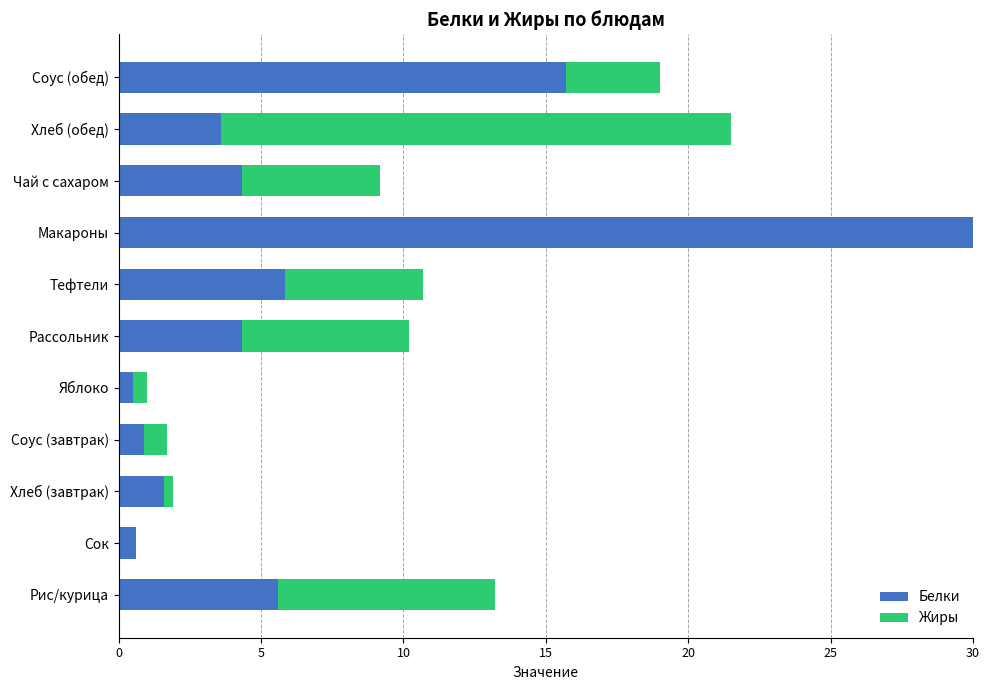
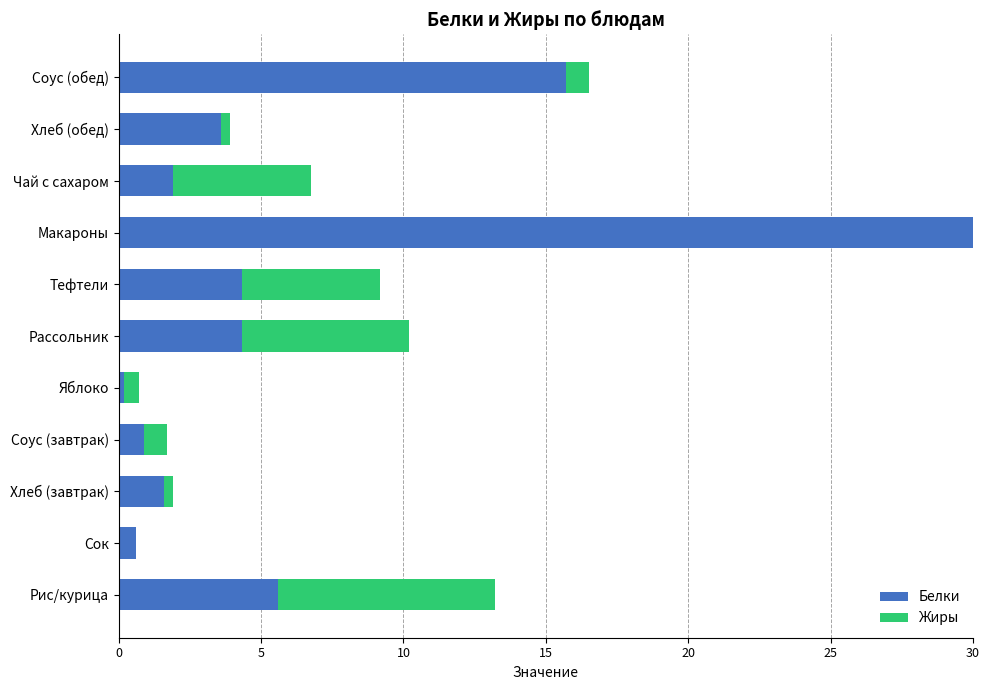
Жиры, Соус (обед): 3.3 -> 0.8
Жиры, Хлеб (обед): 17.9 -> 0.3
Белки, Чай с сахаром: 4.3 -> 1.9
Белки, Тефтели: 5.8 -> 4.3
Белки, Яблоко: 0.5 -> 0.2
